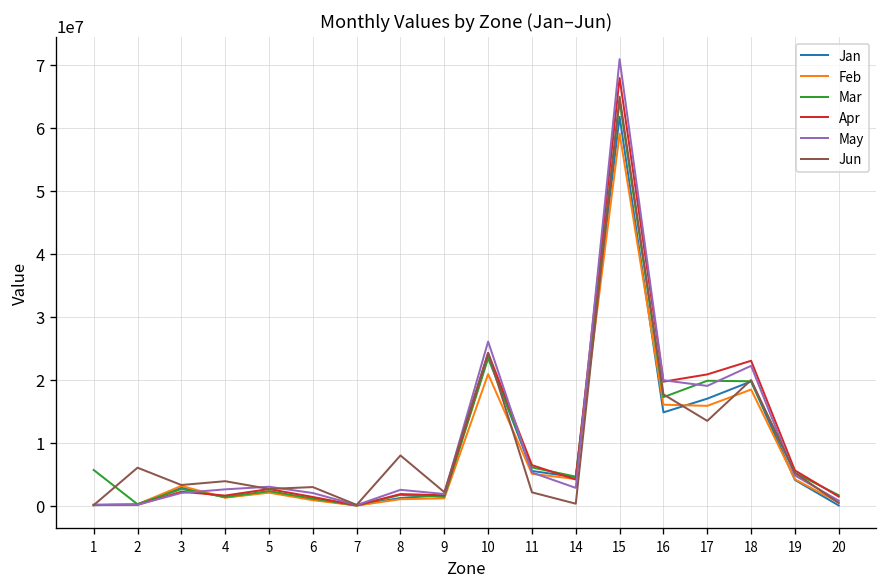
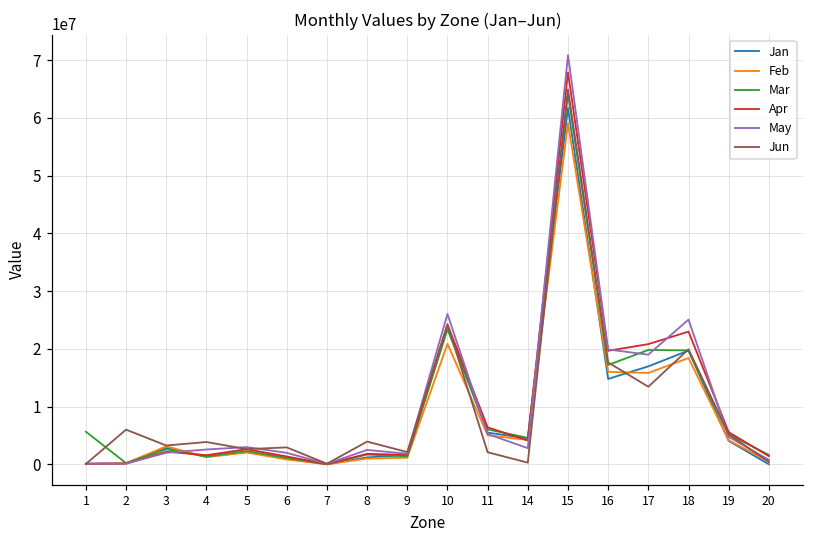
Jun, 8: 8000000 -> 4000000
May, 18: 22000000 -> 25000000
